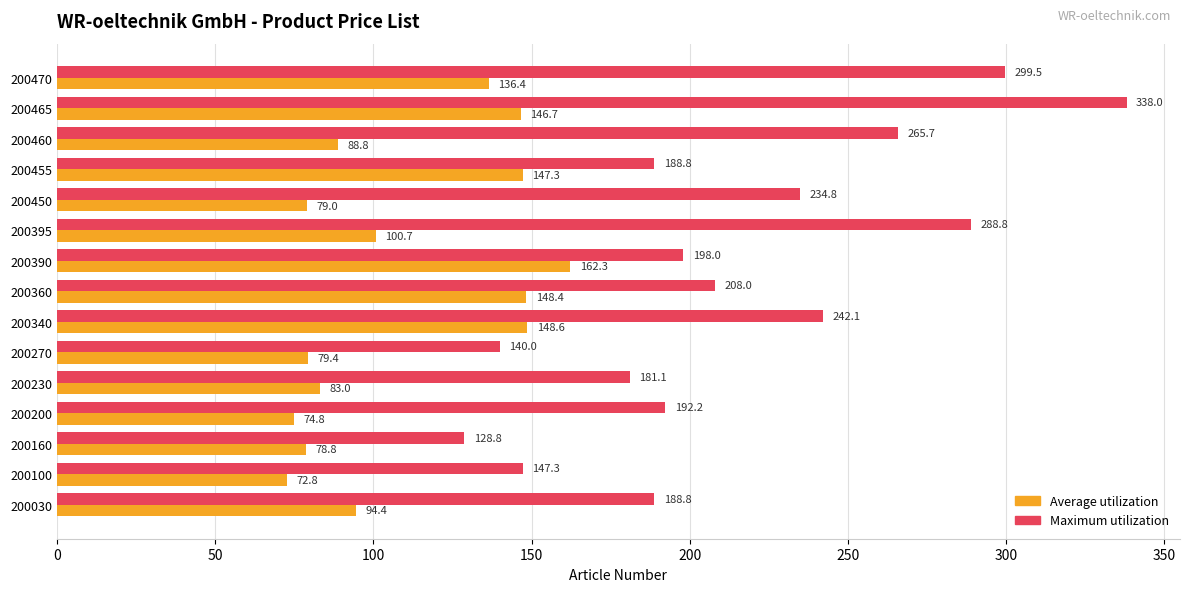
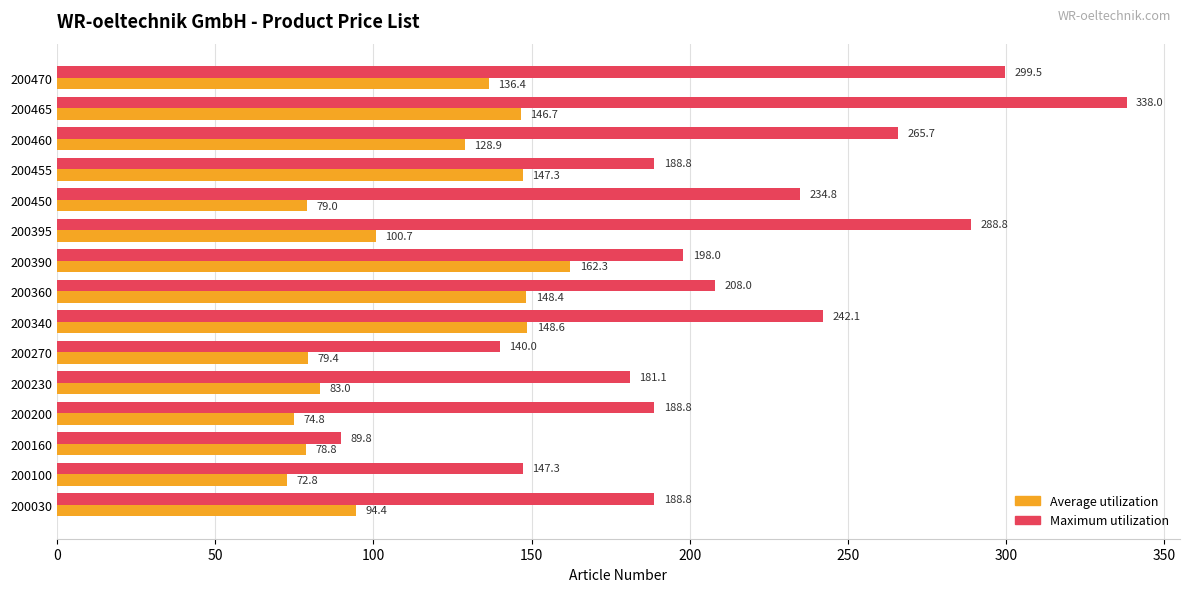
Average utilization, 200460: 88.8 -> 128.9
Maximum utilization, 200200: 192.2 -> 188.8
Maximum utilization, 200160: 128.8 -> 89.8
